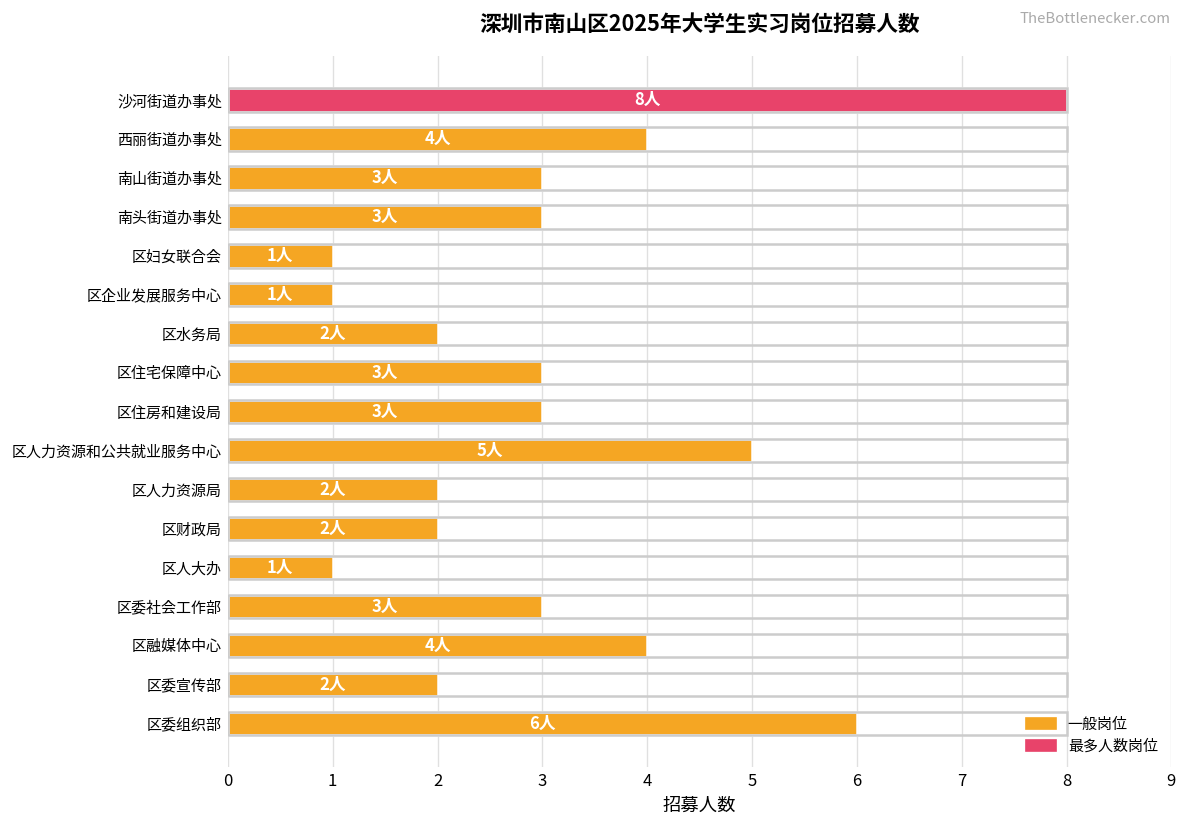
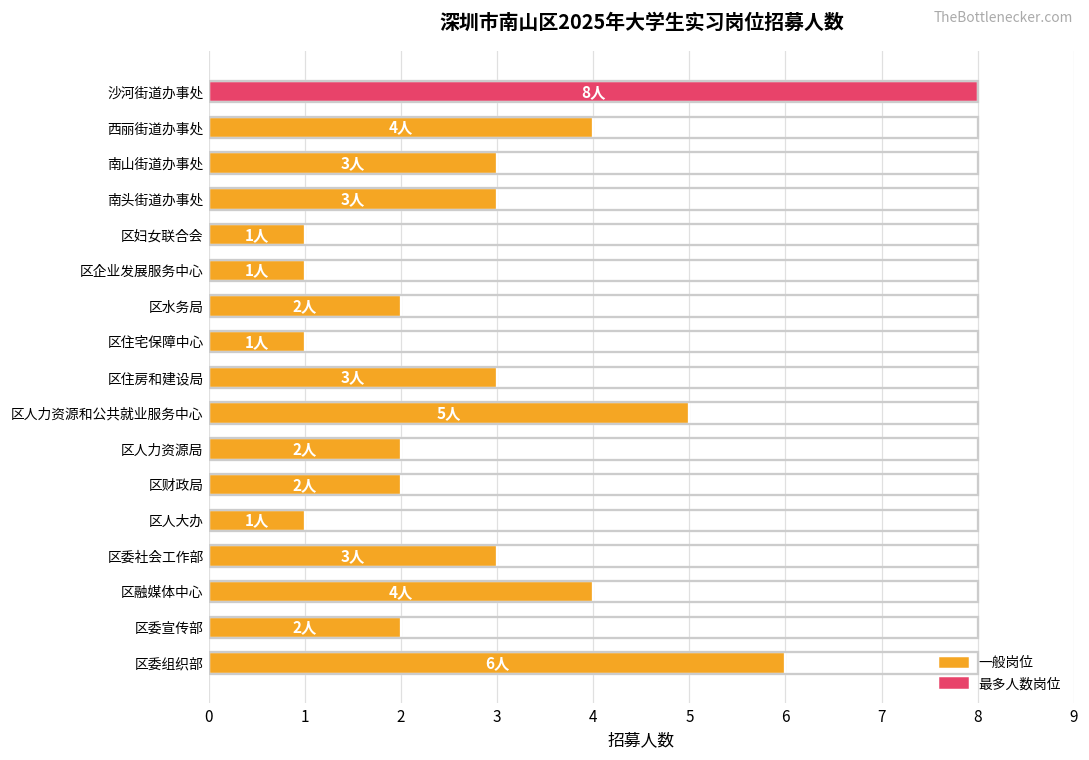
区住宅保障中心: 3人 -> 1人
